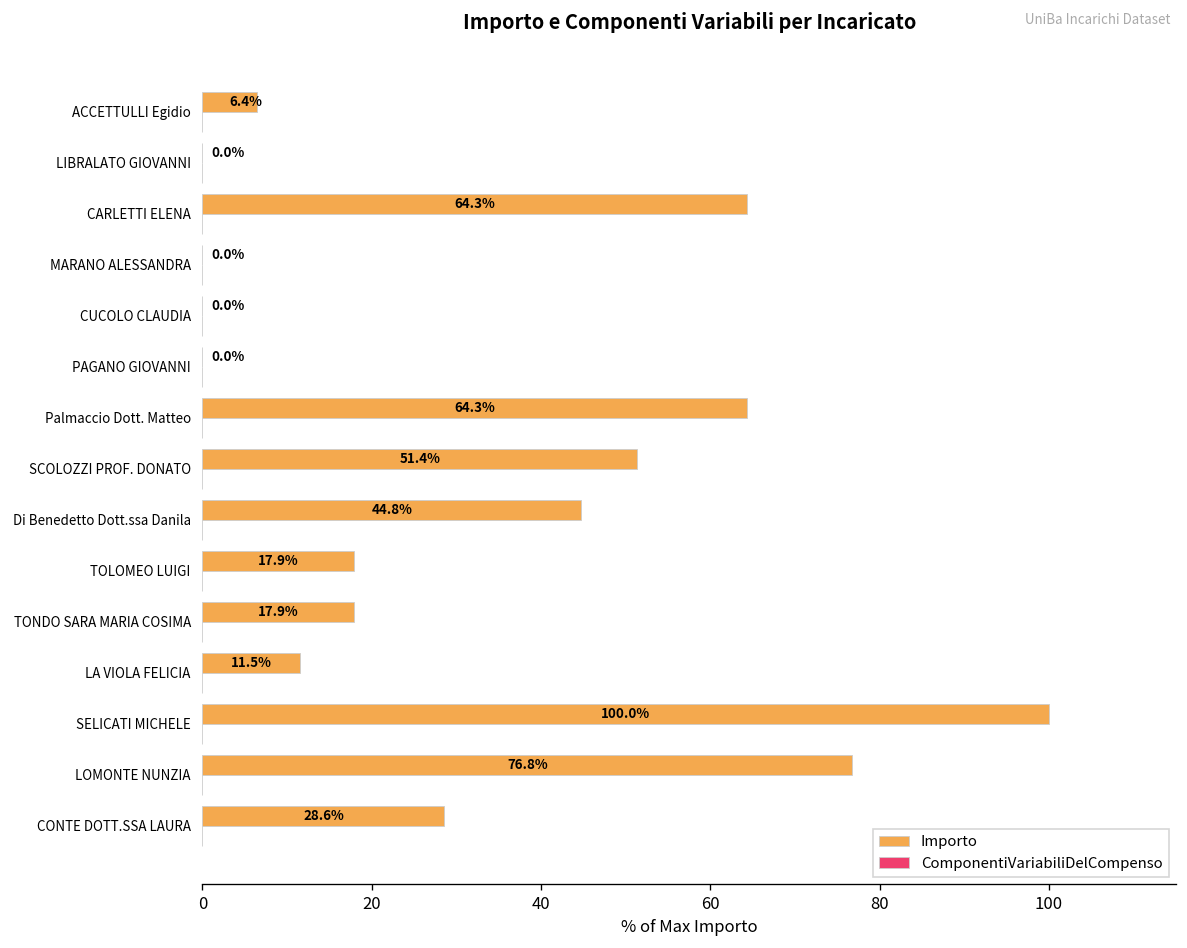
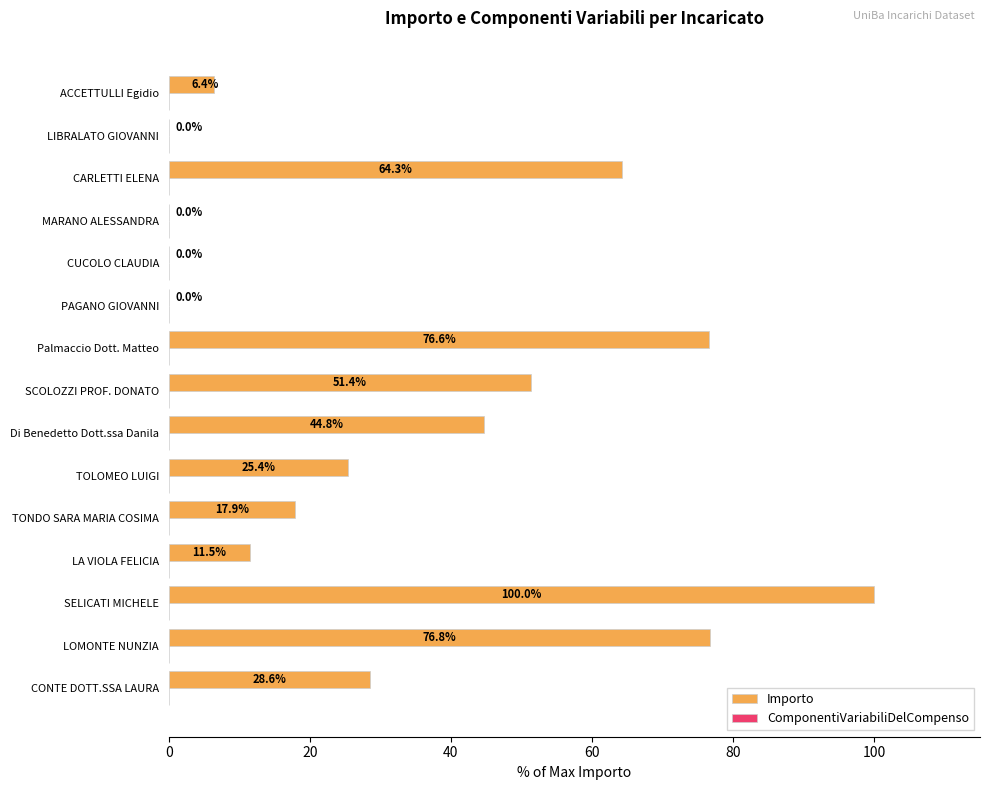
Importo, Palmaccio Dott. Matteo: 64.3% -> 76.6%
Importo, TOLOMEO LUIGI: 17.9% -> 25.4%
